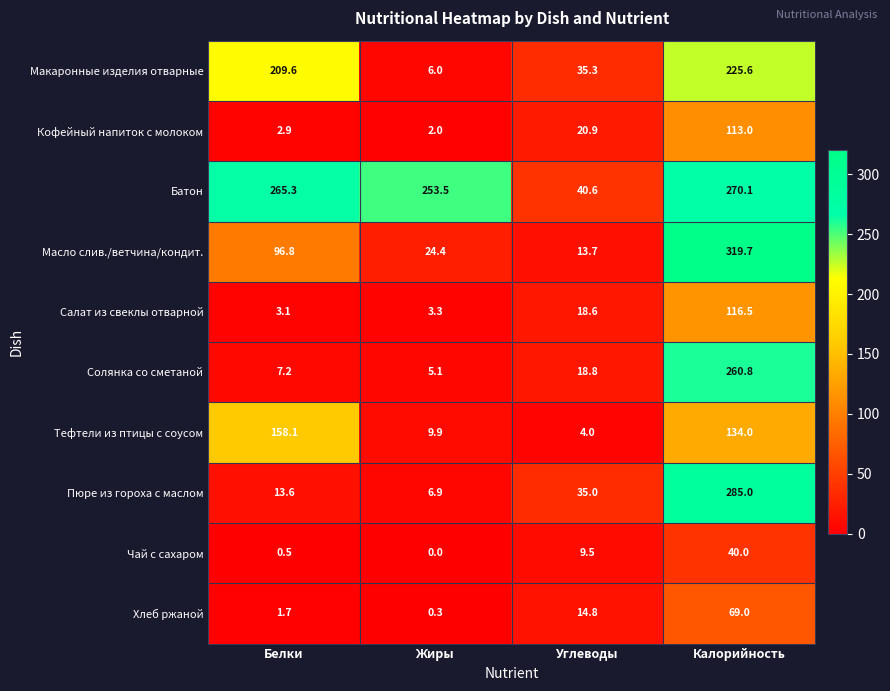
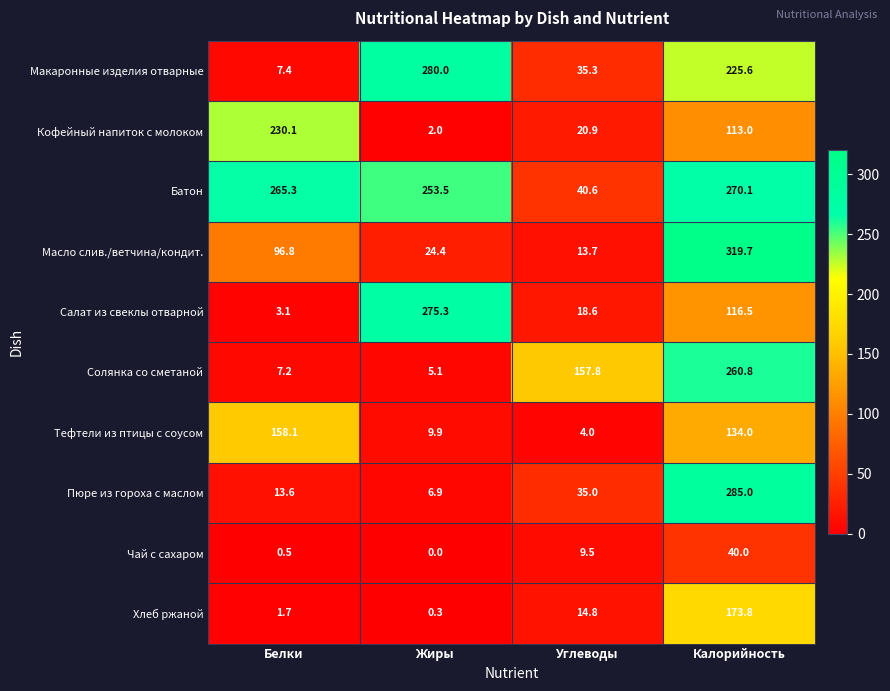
Макаронные изделия отварные, Белки: 209.6 -> 7.4
Макаронные изделия отварные, Жиры: 6.0 -> 280.0
Кофейный напиток с молоком, Белки: 2.9 -> 230.1
Салат из свеклы отварной, Жиры: 3.3 -> 275.3
Солянка со сметаной, Углеводы: 18.8 -> 157.8
Хлеб ржаной, Калорийность: 69.0 -> 173.8
